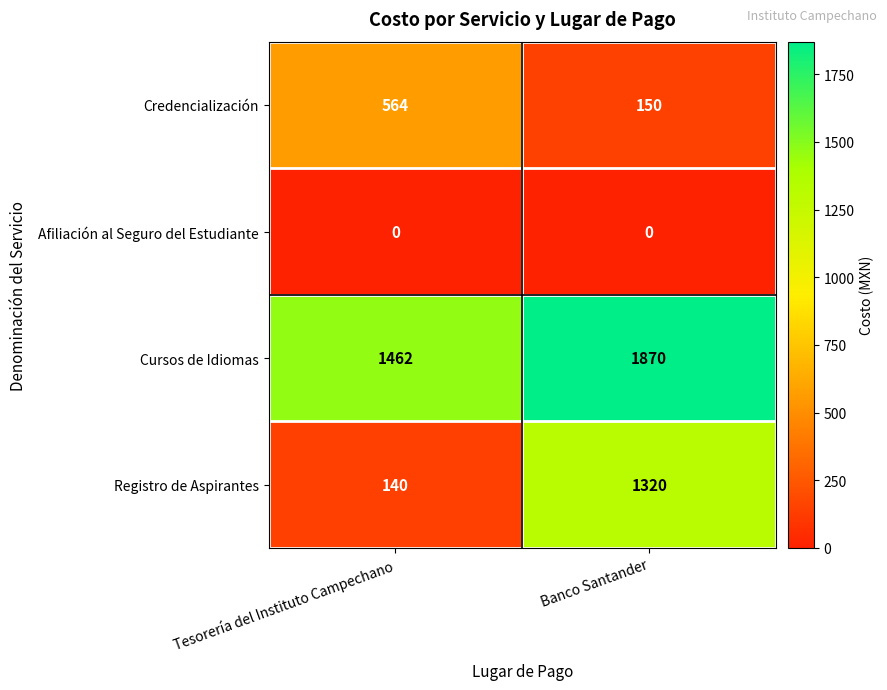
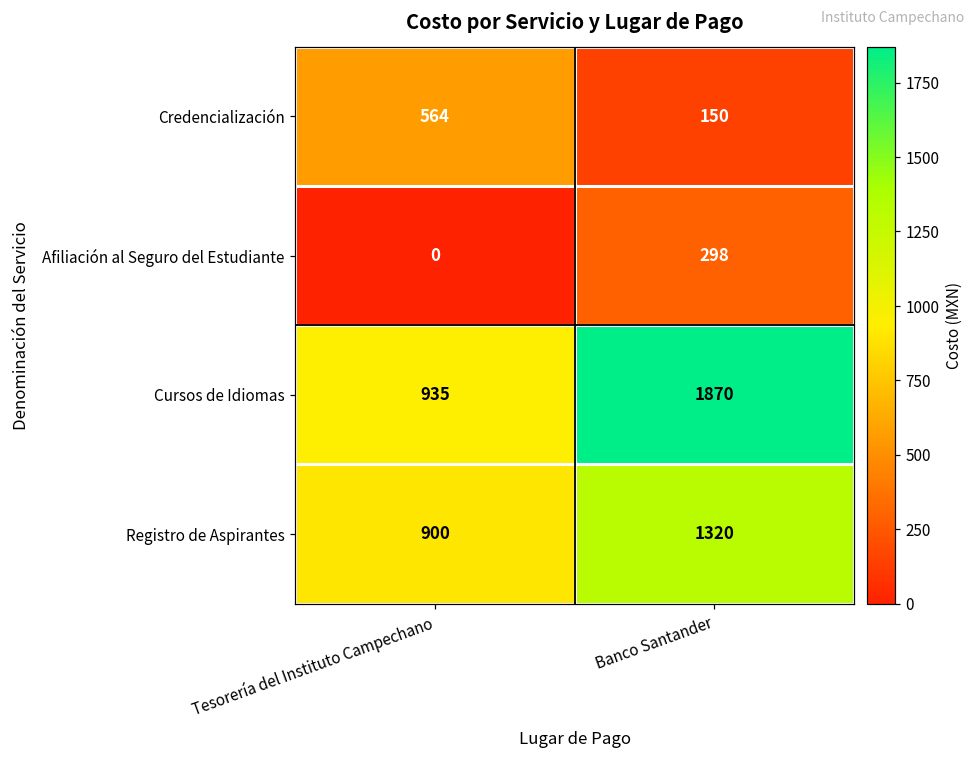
Afiliación al Seguro del Estudiante, Banco Santander: 0 -> 298
Cursos de Idiomas, Tesorería del Instituto Campechano: 1462 -> 935
Registro de Aspirantes, Tesorería del Instituto Campechano: 140 -> 900
